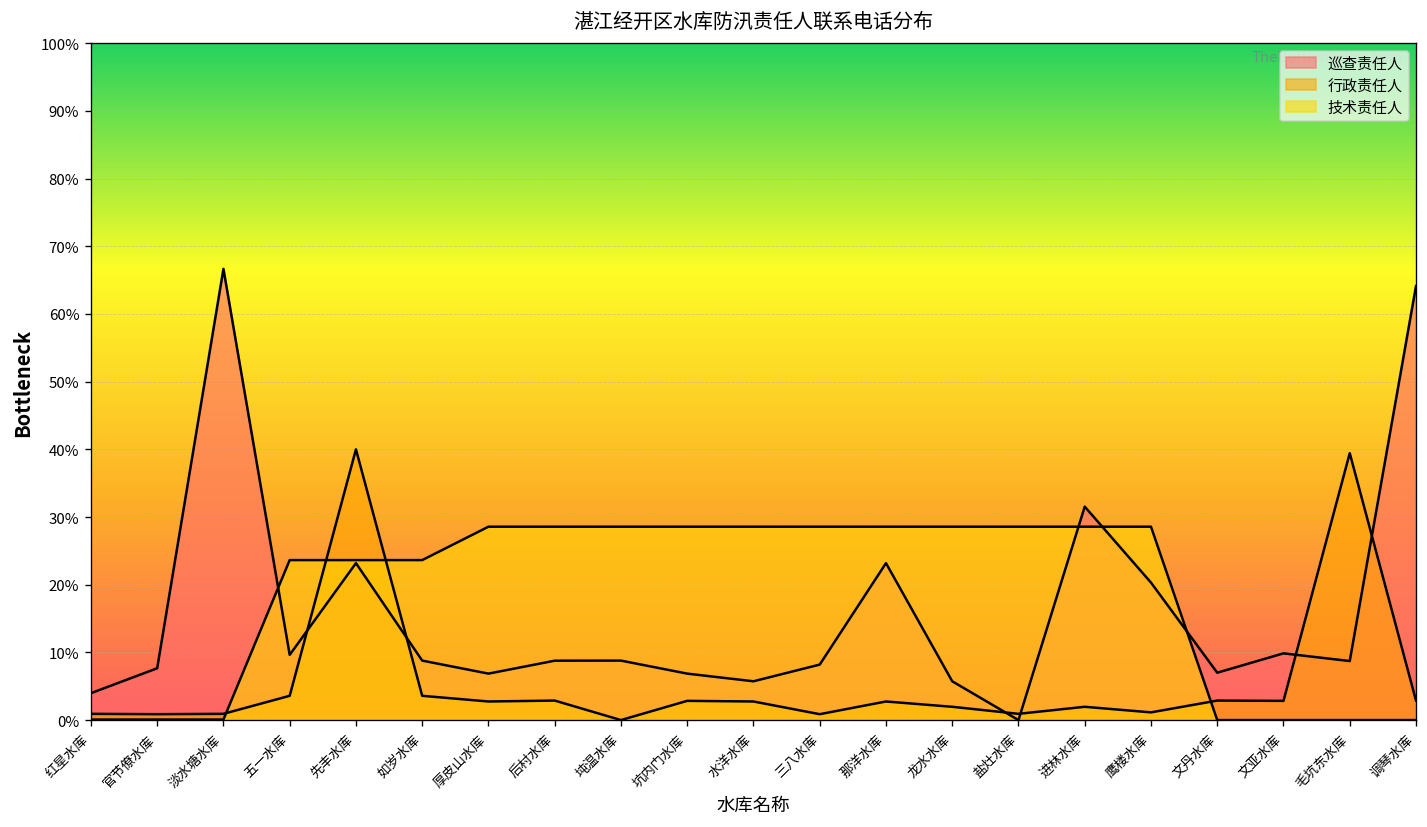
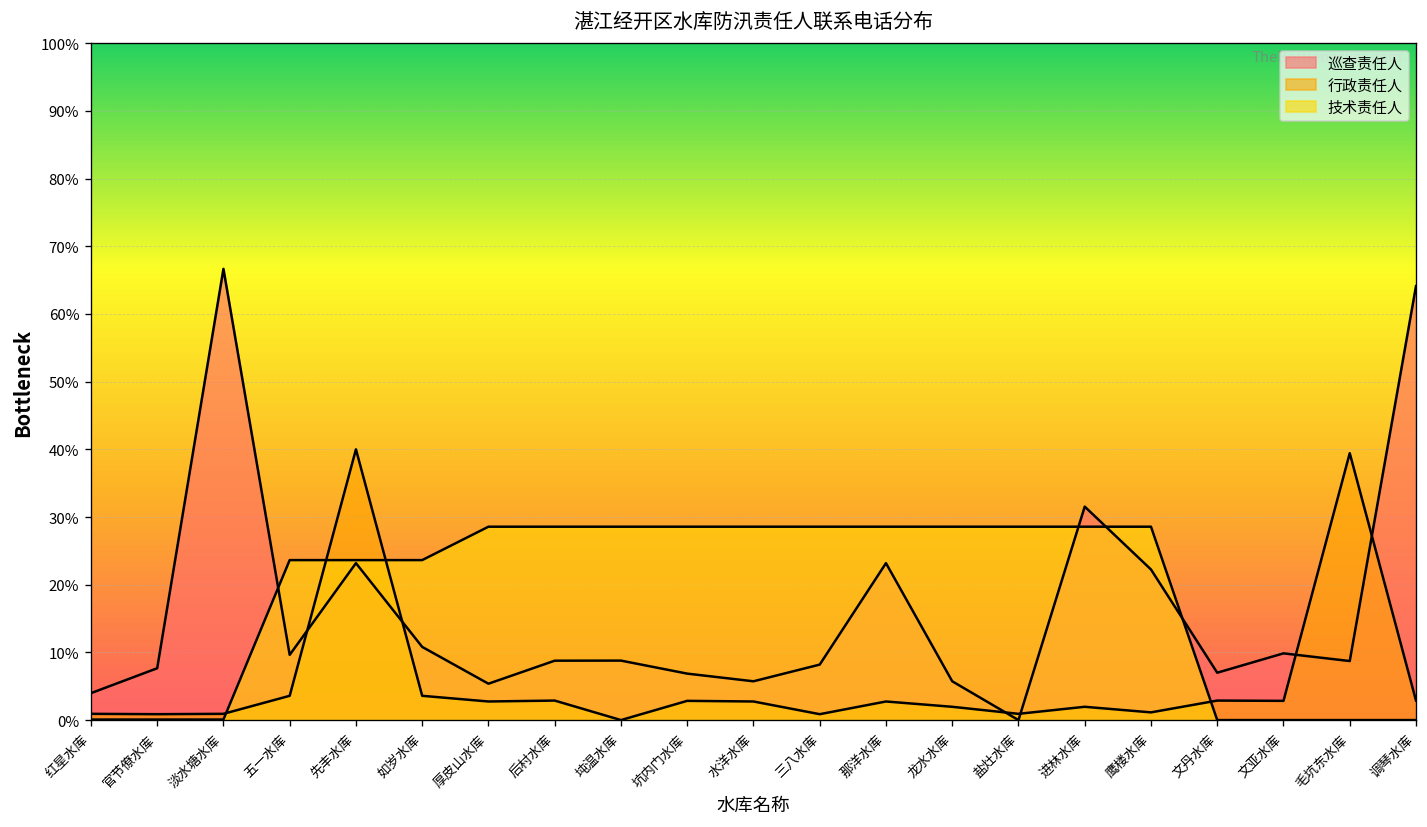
巡查责任人, 如岁水库: 9% -> 11%
巡查责任人, 厚皮山水库: 7% -> 5%
巡查责任人, 鹰楼水库: 20% -> 22%
